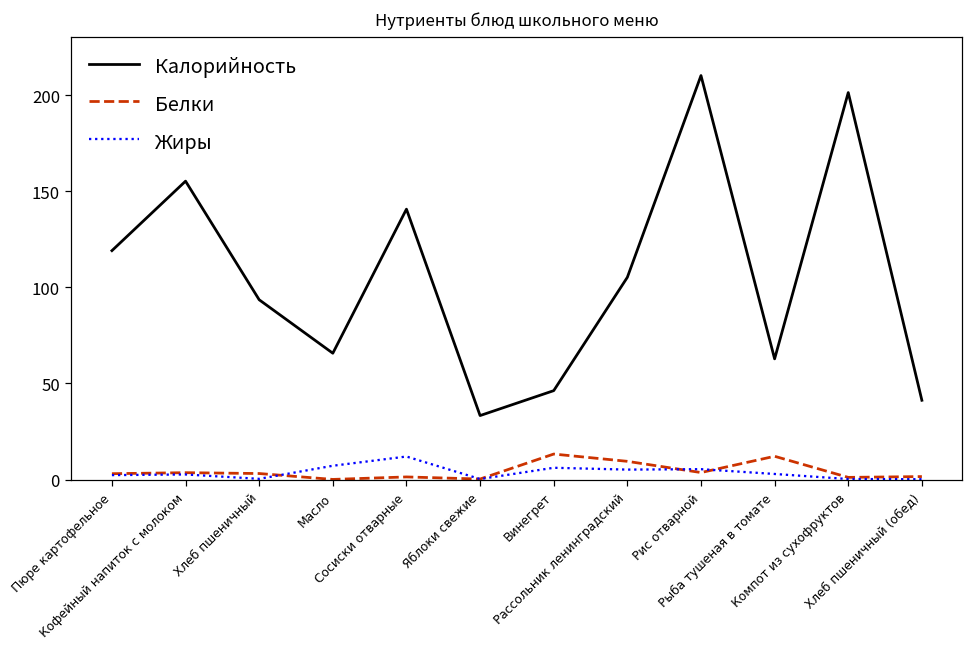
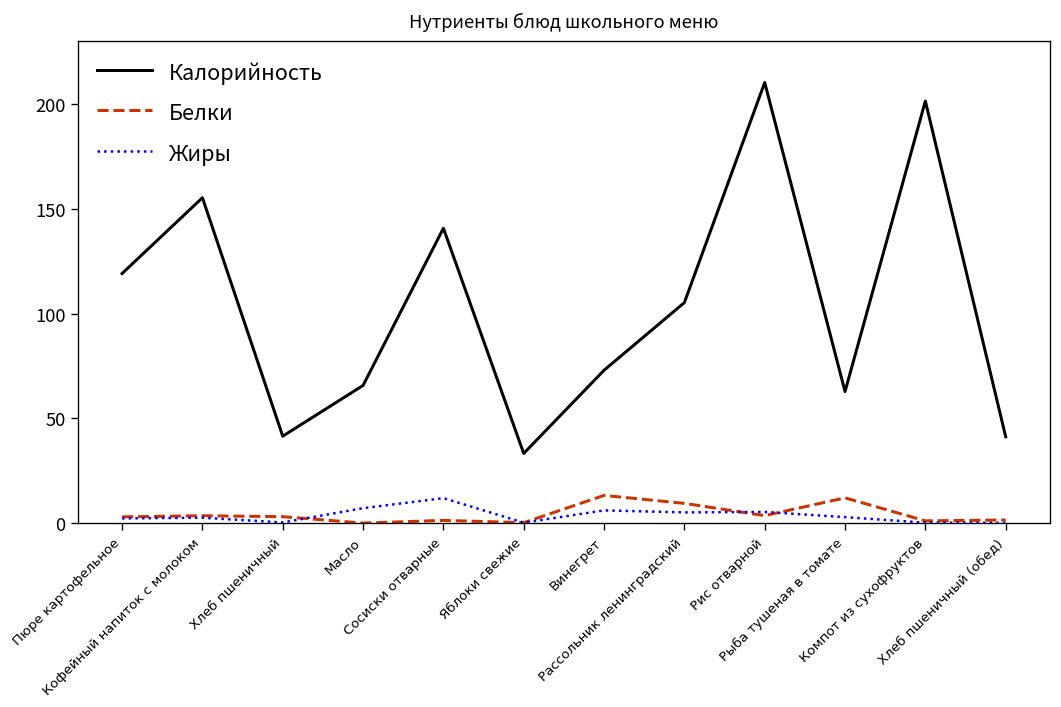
Калорийность, Хлеб пшеничный: 94 -> 42
Калорийность, Винегрет: 46 -> 73
